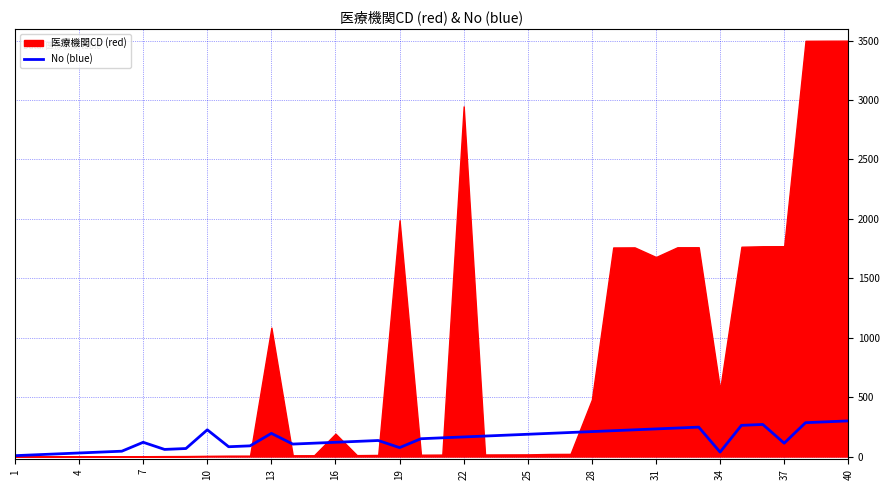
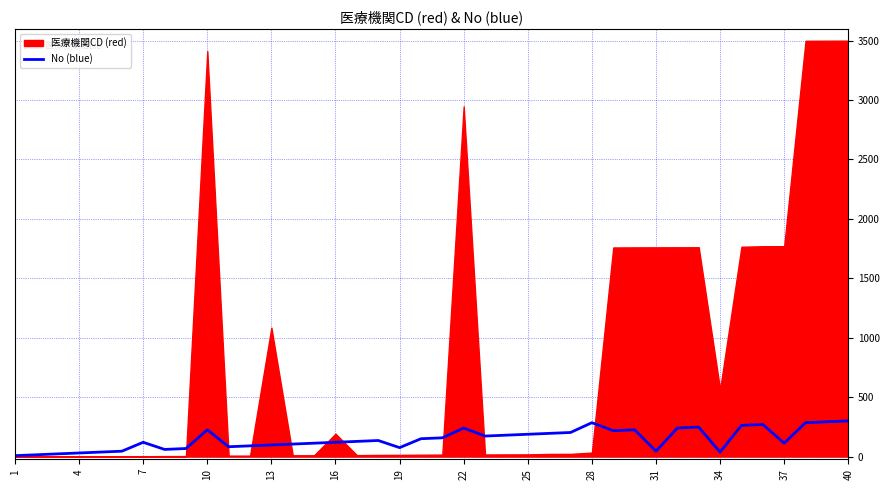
医療機関CD (red), 10: 10 -> 3410
No (blue), 13: 200 -> 100
医療機関CD (red), 19: 1990 -> 10
No (blue), 22: 170 -> 240
No (blue), 28: 210 -> 290
医療機関CD (red), 28: 480 -> 30
No (blue), 31: 230 -> 50
医療機関CD (red), 31: 1680 -> 1760
